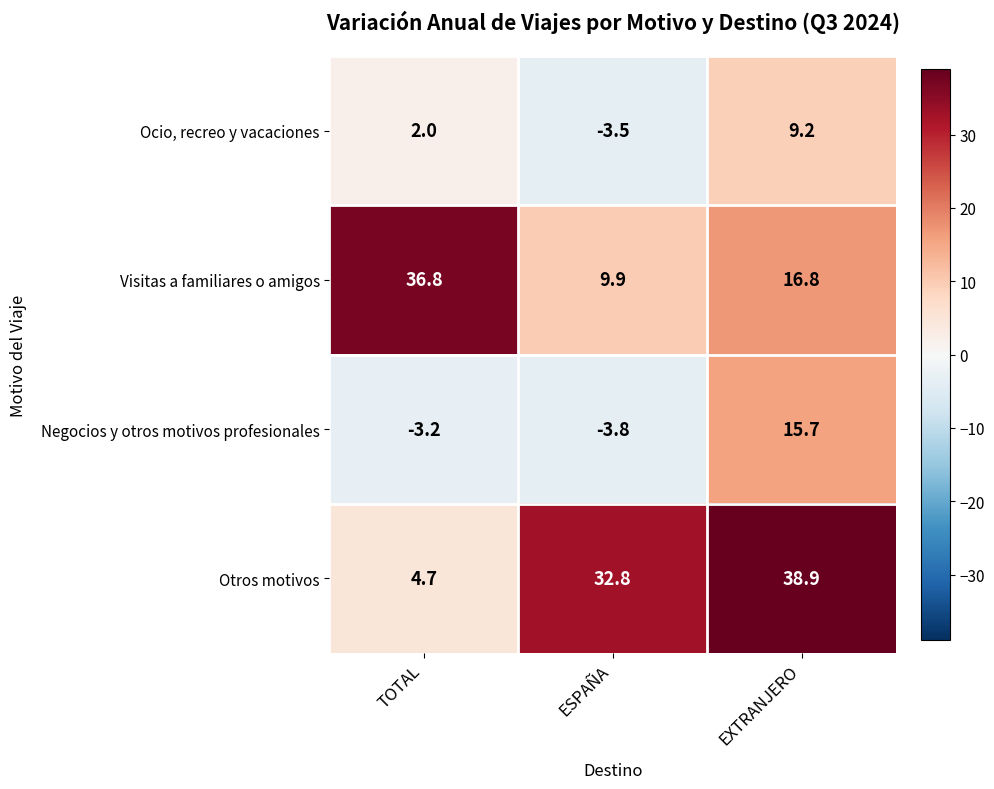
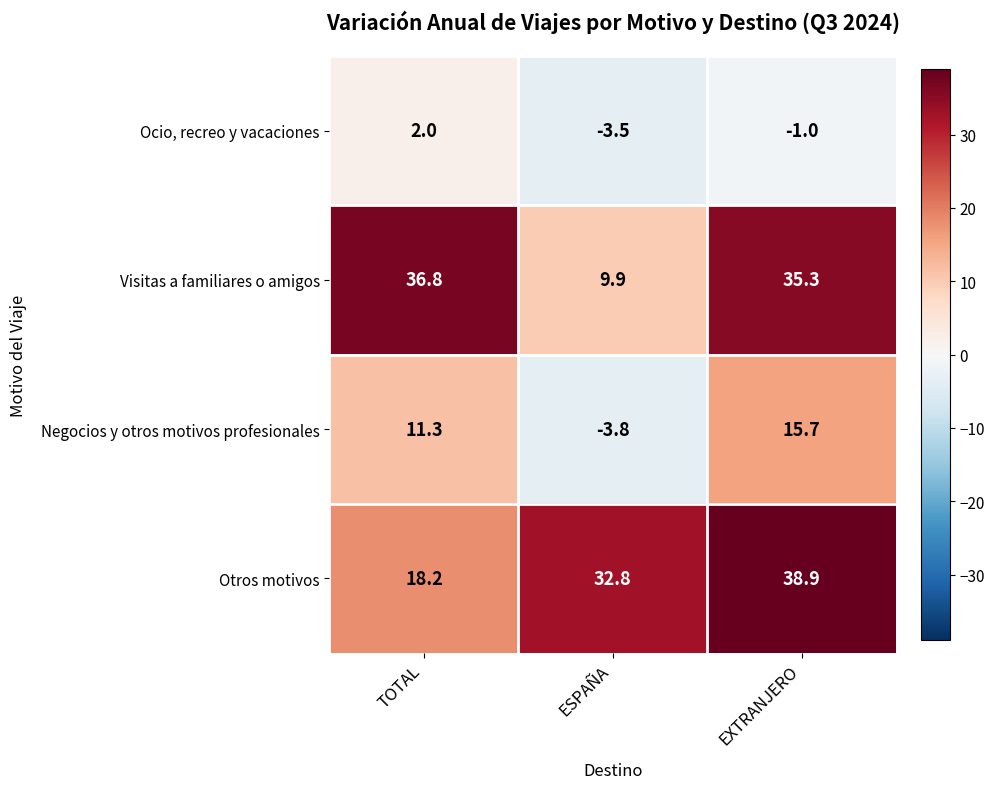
Ocio, recreo y vacaciones, EXTRANJERO: 9.2 -> -1.0
Visitas a familiares o amigos, EXTRANJERO: 16.8 -> 35.3
Negocios y otros motivos profesionales, TOTAL: -3.2 -> 11.3
Otros motivos, TOTAL: 4.7 -> 18.2
